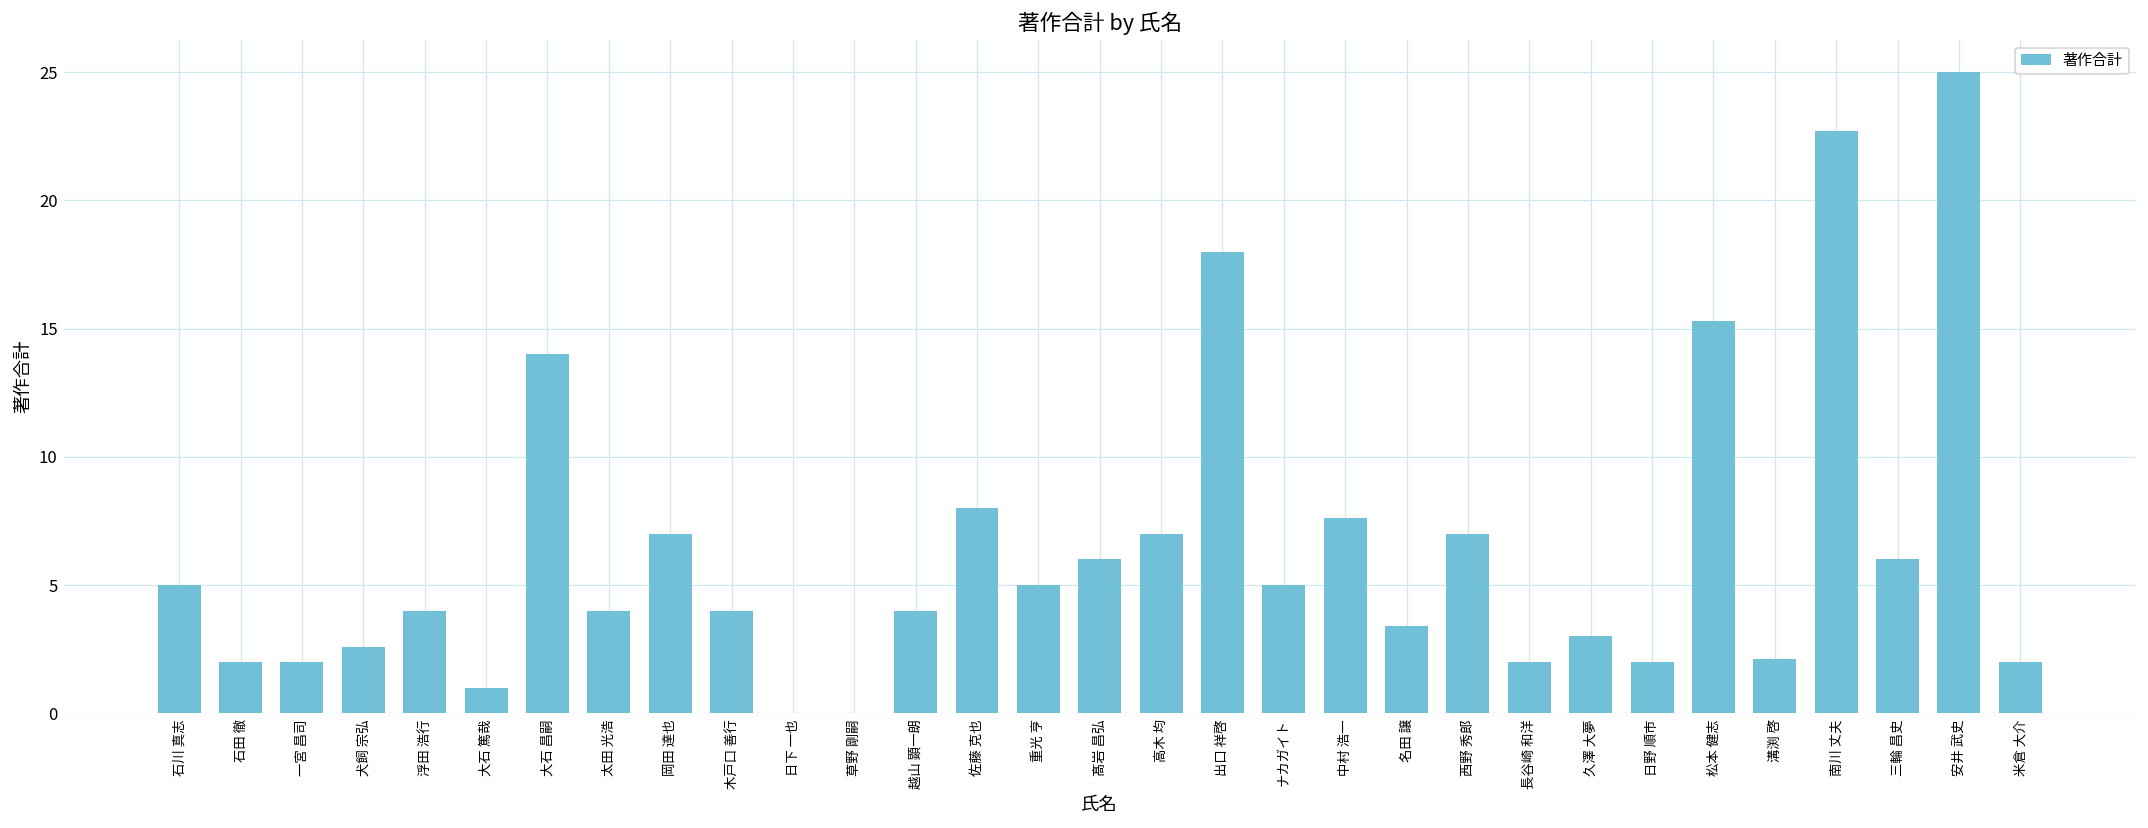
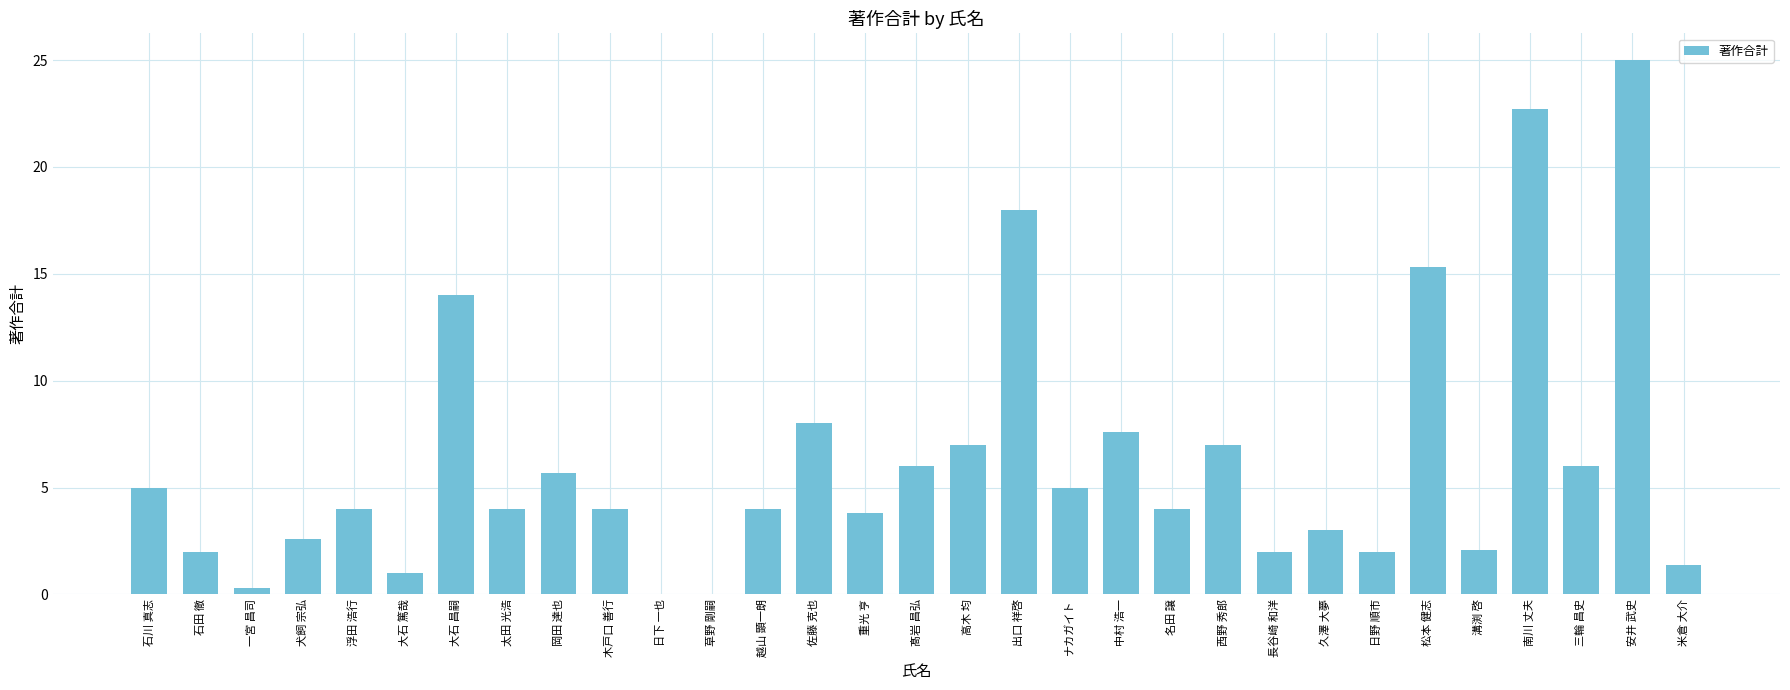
一宮 昌司: 2.0 -> 0.3
岡田 達也: 7.0 -> 5.7
重光 亨: 5.0 -> 3.8
名田 譲: 3.4 -> 4.0
米倉 大介: 2.0 -> 1.4
